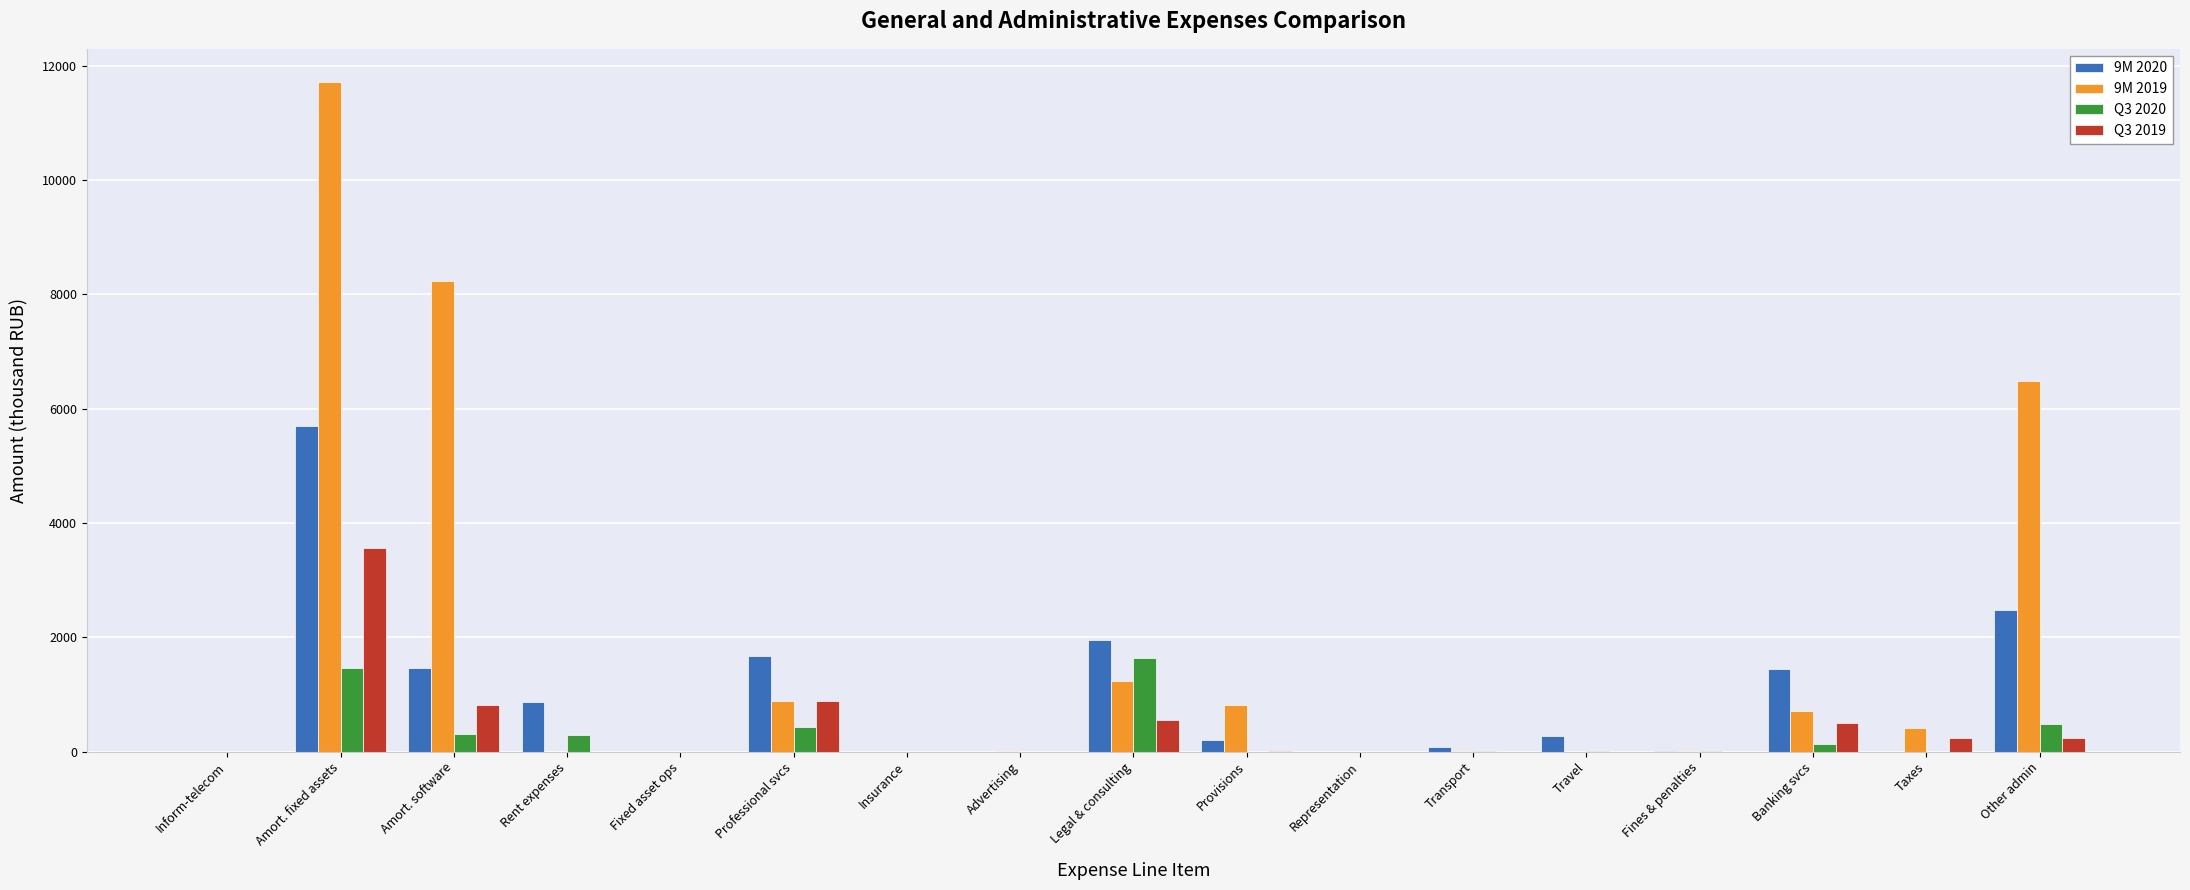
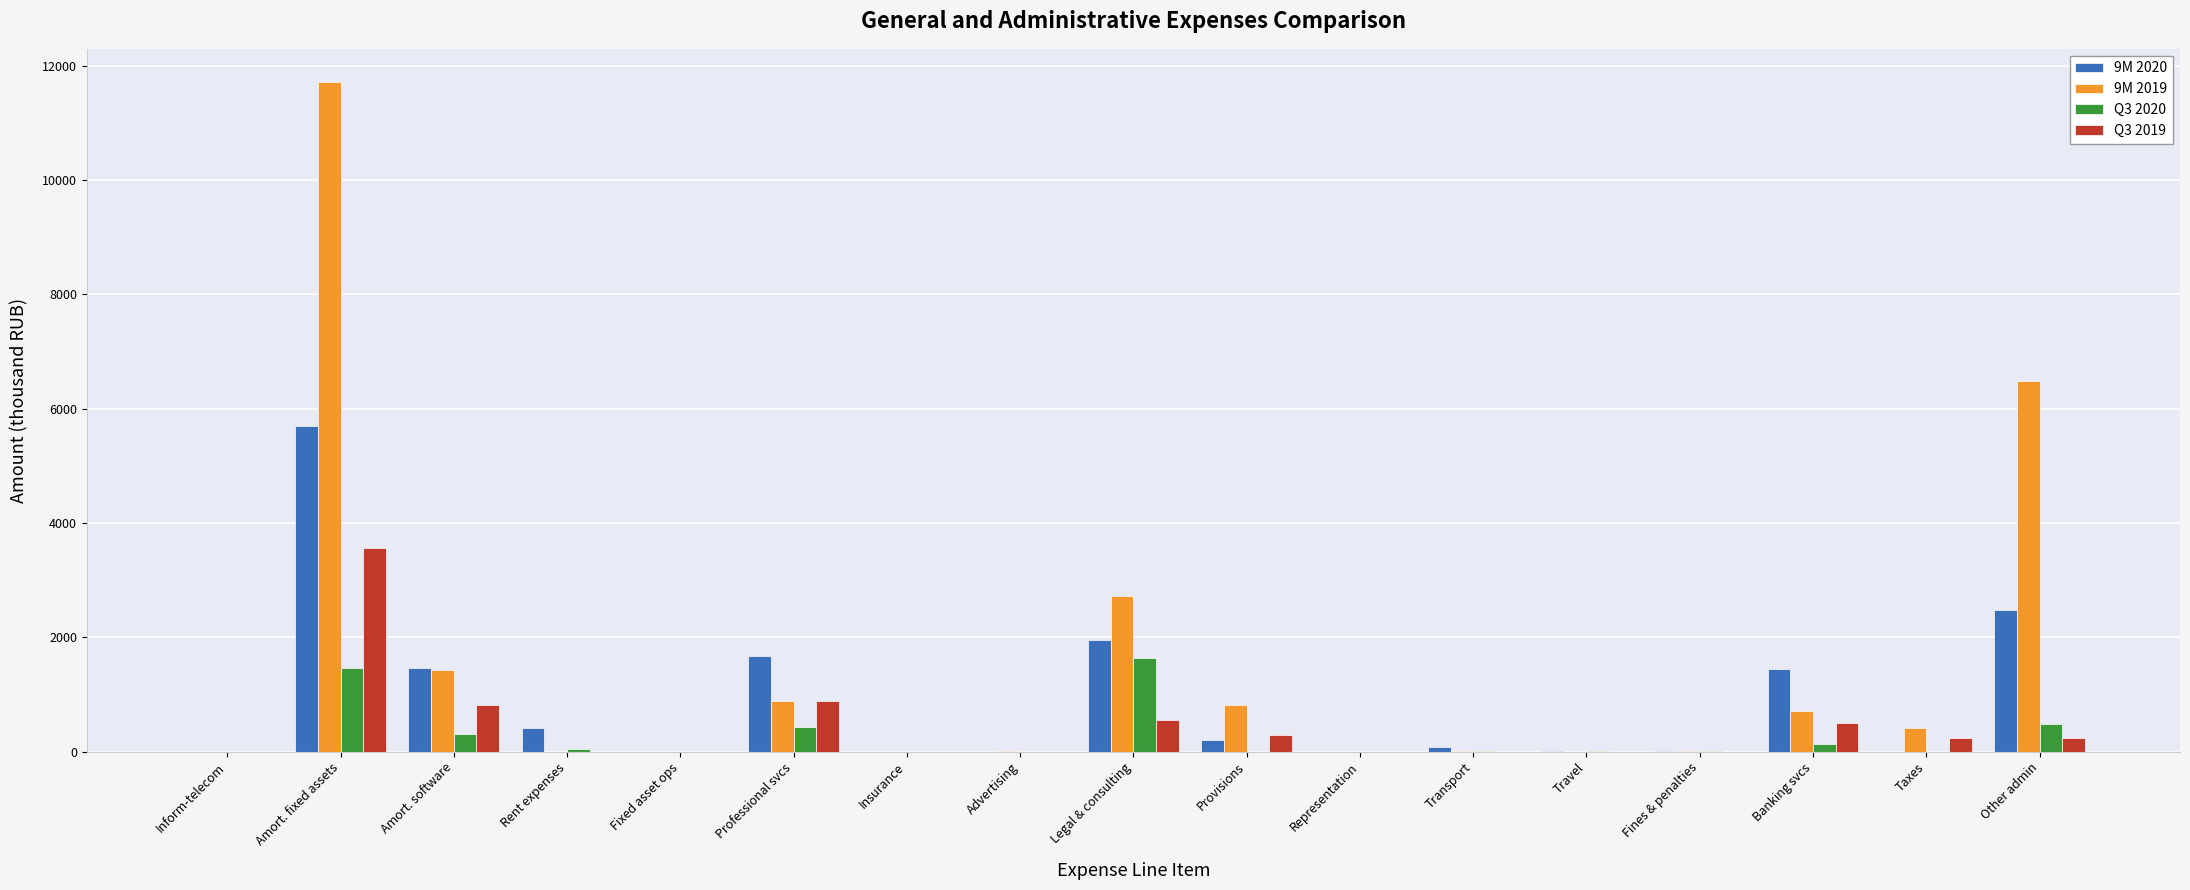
9M 2019, Amort. software: 8200 -> 1400
9M 2020, Rent expenses: 900 -> 400
Q3 2020, Rent expenses: 300 -> 0
9M 2019, Legal & consulting: 1200 -> 2700
Q3 2019, Provisions: 0 -> 300
9M 2020, Travel: 300 -> 0
